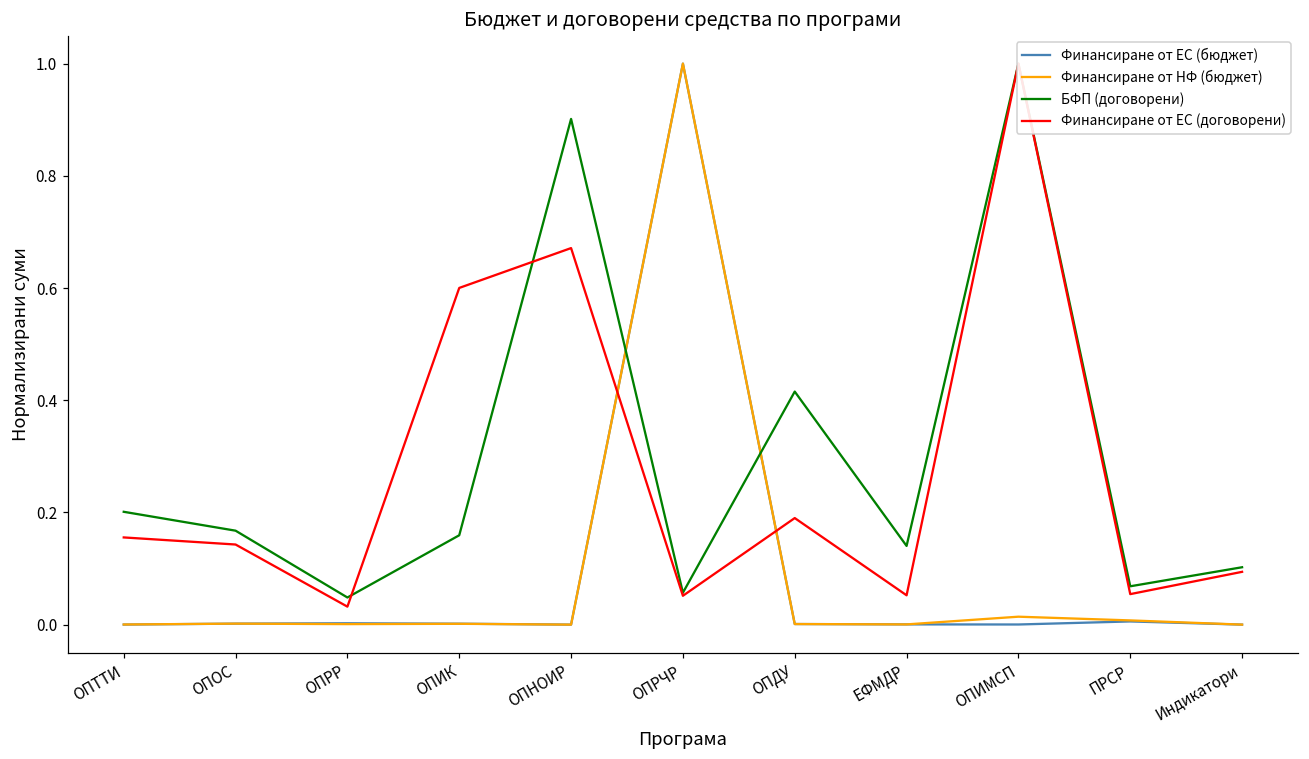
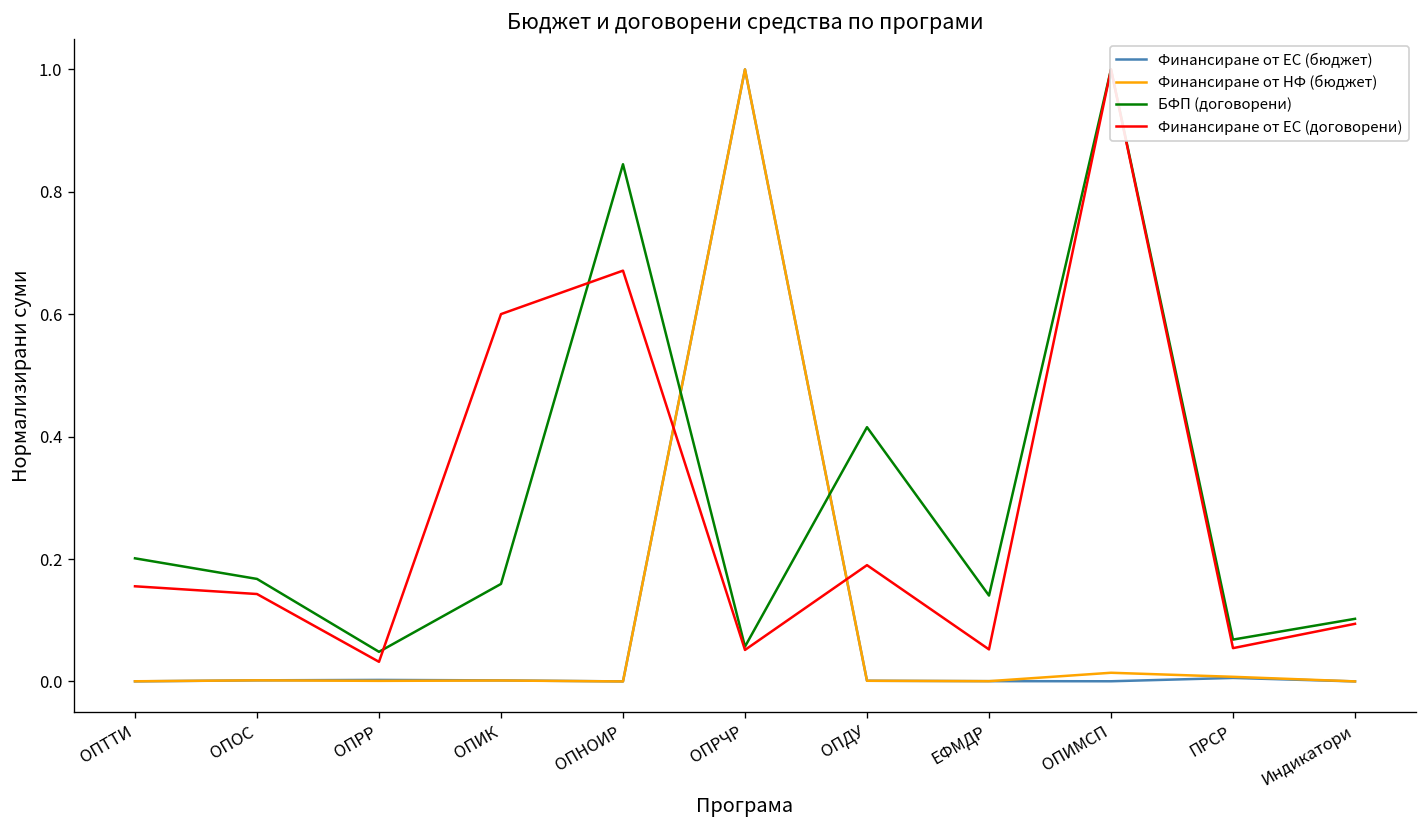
БФП (договорени), ОПНОИР: 0.90 -> 0.85
